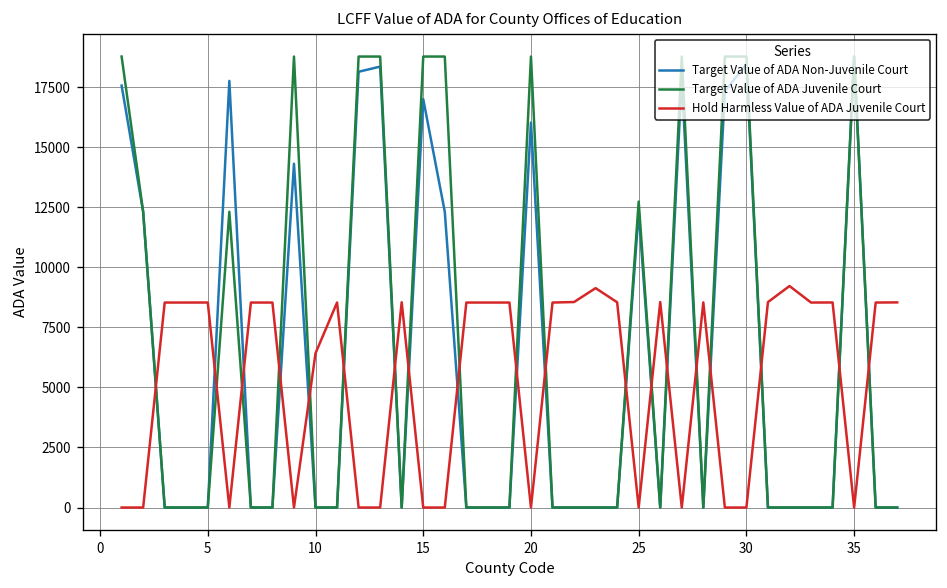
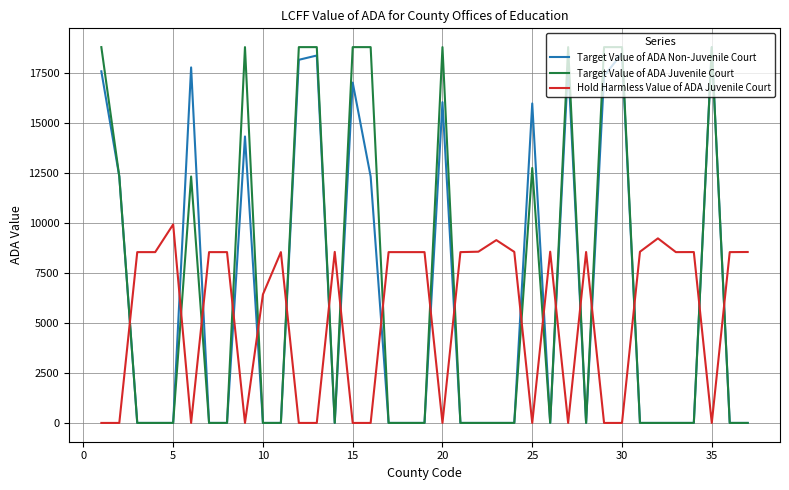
Hold Harmless Value of ADA Juvenile Court, 5: 8500 -> 9900
Target Value of ADA Non-Juvenile Court, 25: 12300 -> 16000
